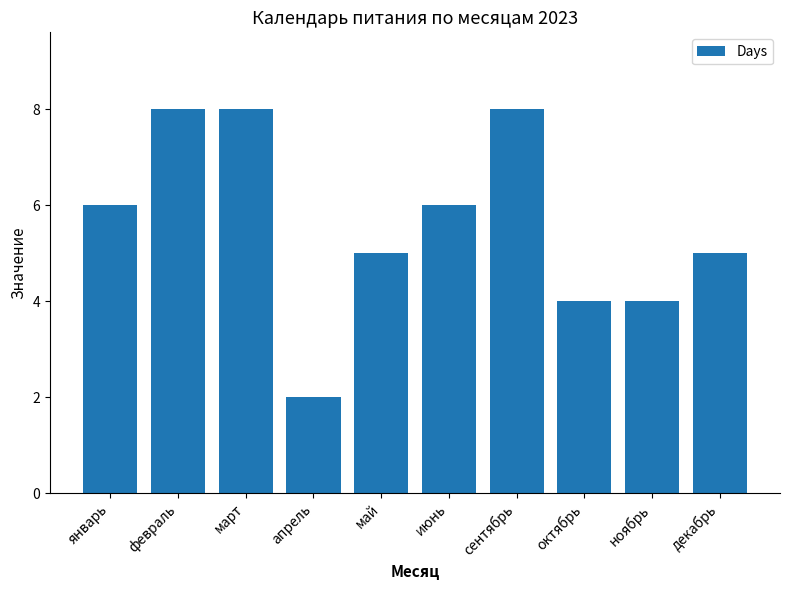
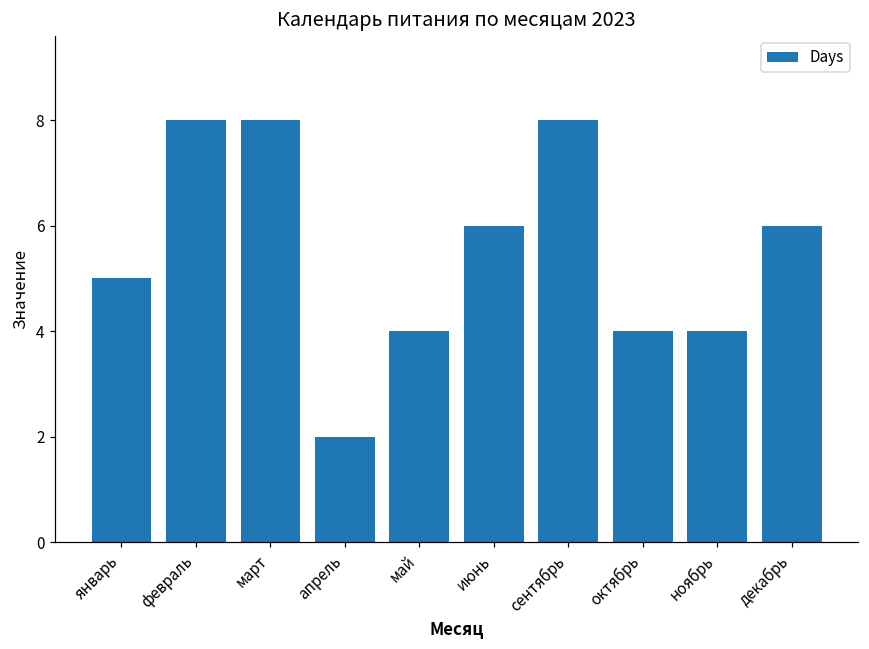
январь: 6 -> 5
май: 5 -> 4
декабрь: 5 -> 6
